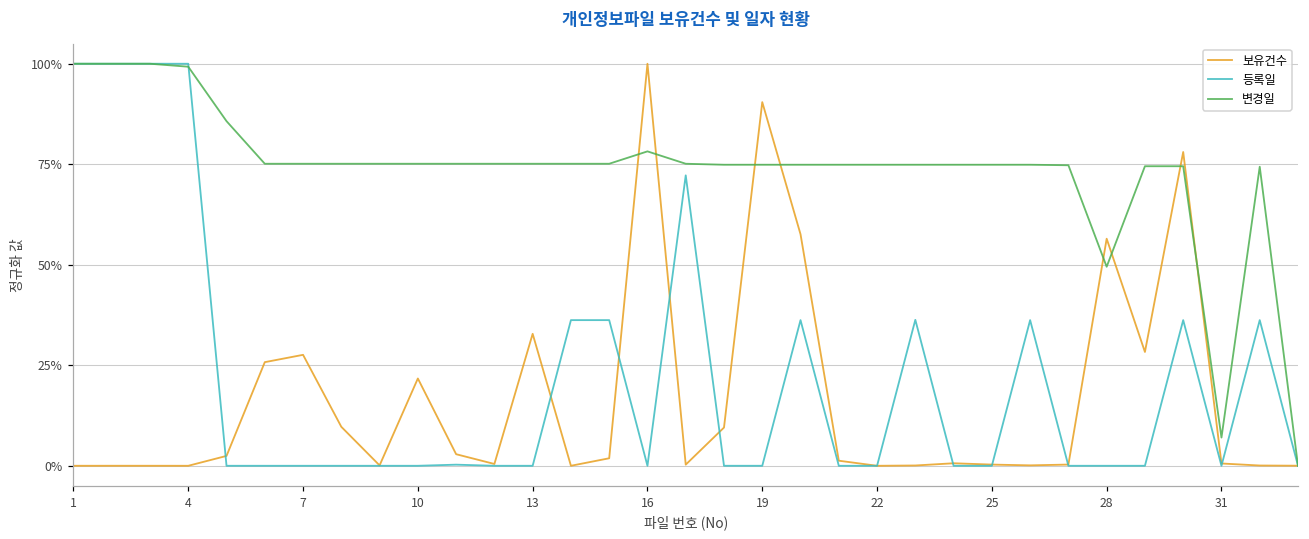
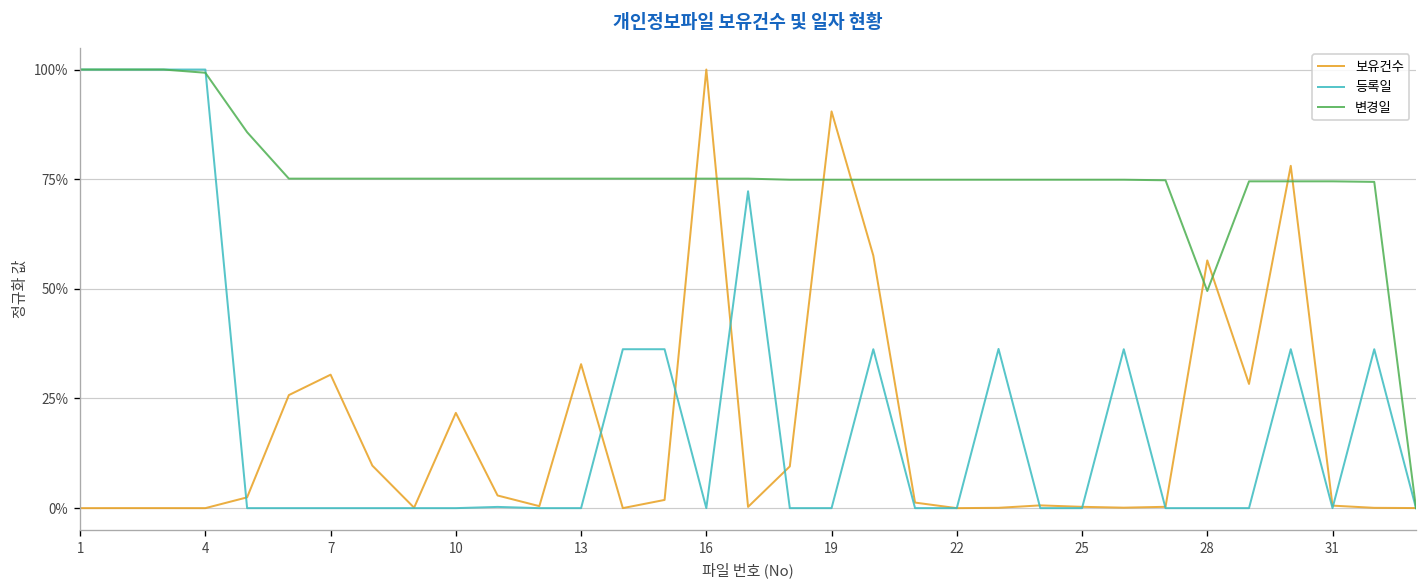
보유건수, 7: 28% -> 30%
변경일, 16: 78% -> 75%
변경일, 31: 7% -> 75%
